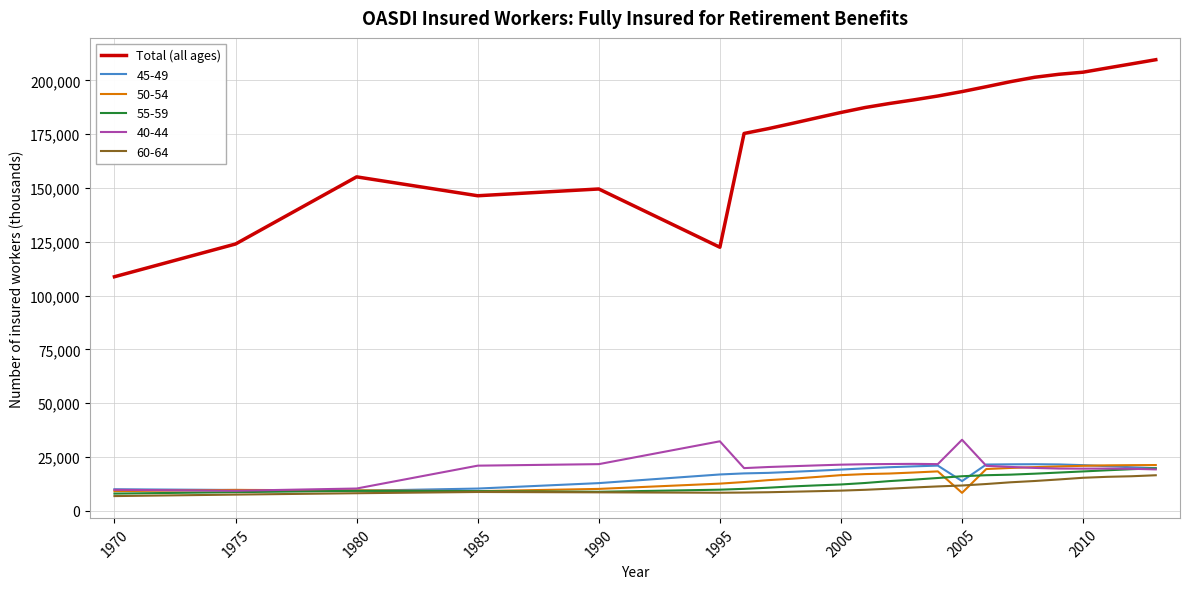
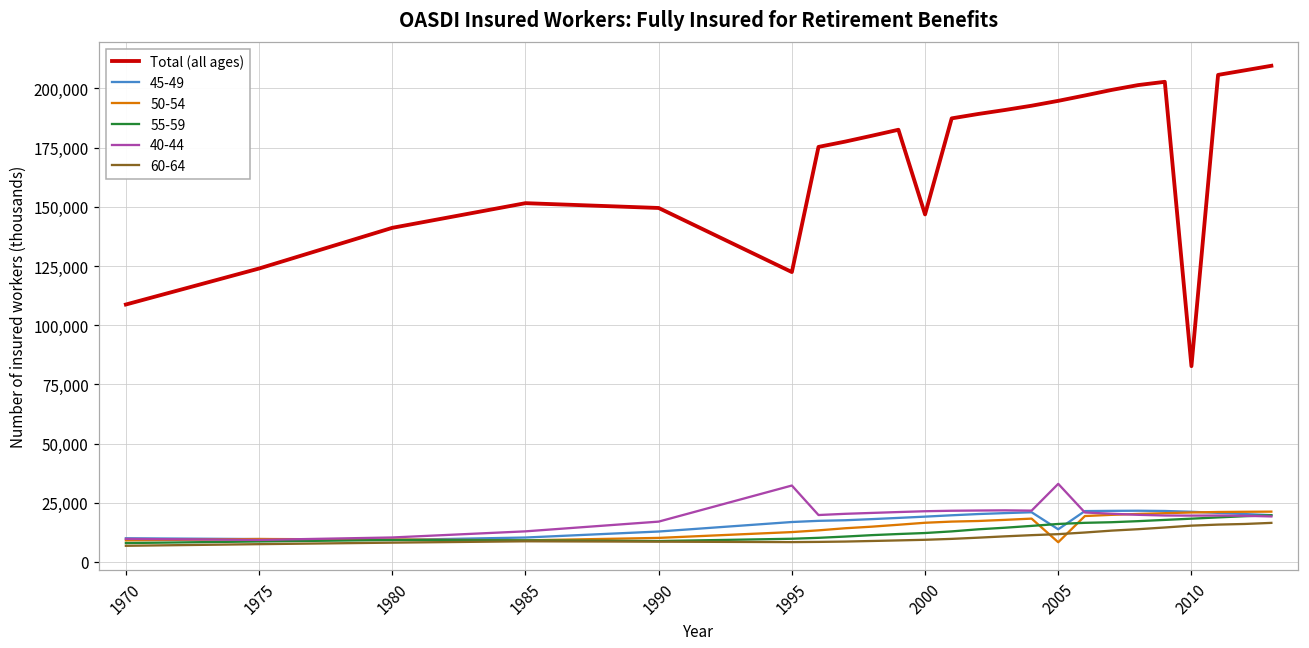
Total (all ages), 1980: 155,000 -> 141,000
Total (all ages), 1985: 146,000 -> 152,000
40-44, 1985: 21,000 -> 13,000
40-44, 1990: 22,000 -> 17,000
Total (all ages), 2000: 185,000 -> 147,000
Total (all ages), 2010: 204,000 -> 83,000
